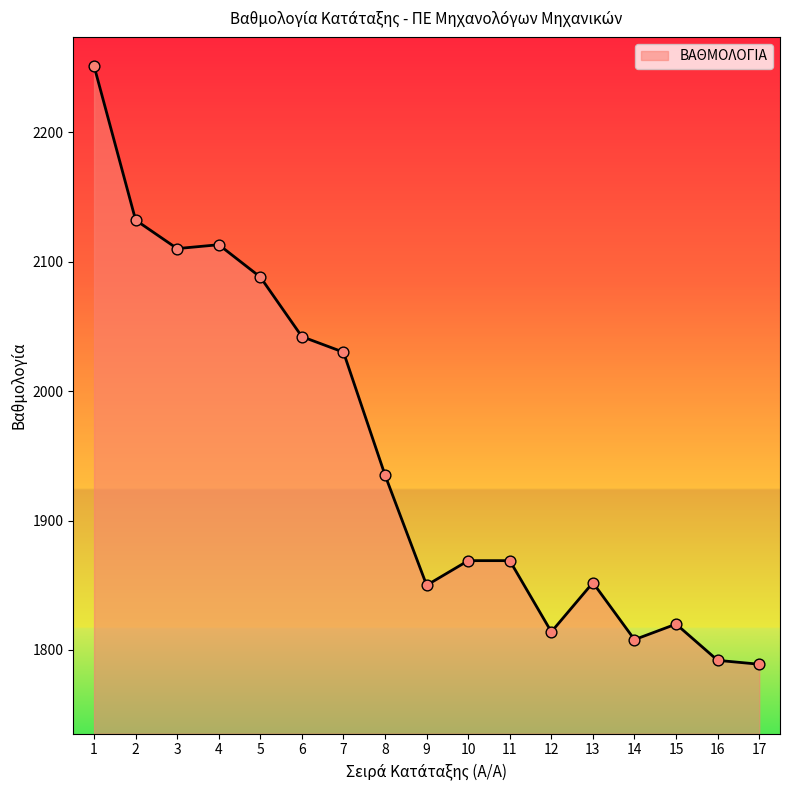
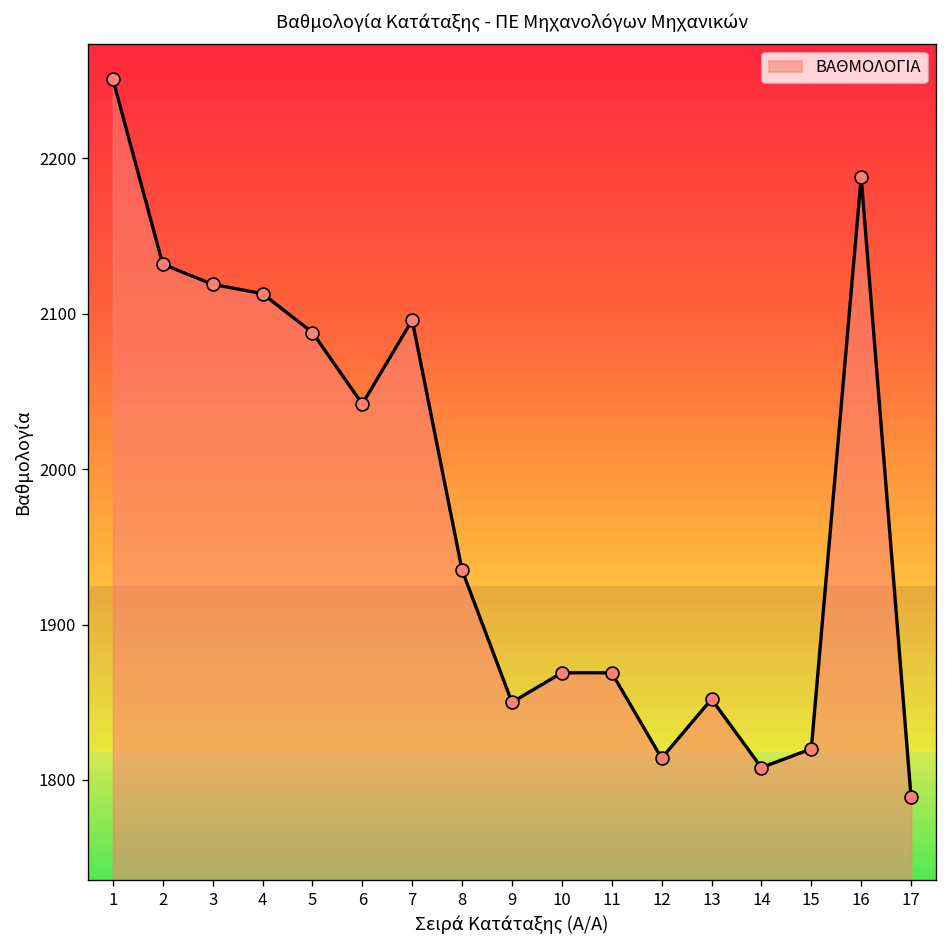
3: 2110 -> 2119
7: 2030 -> 2096
16: 1792 -> 2188
